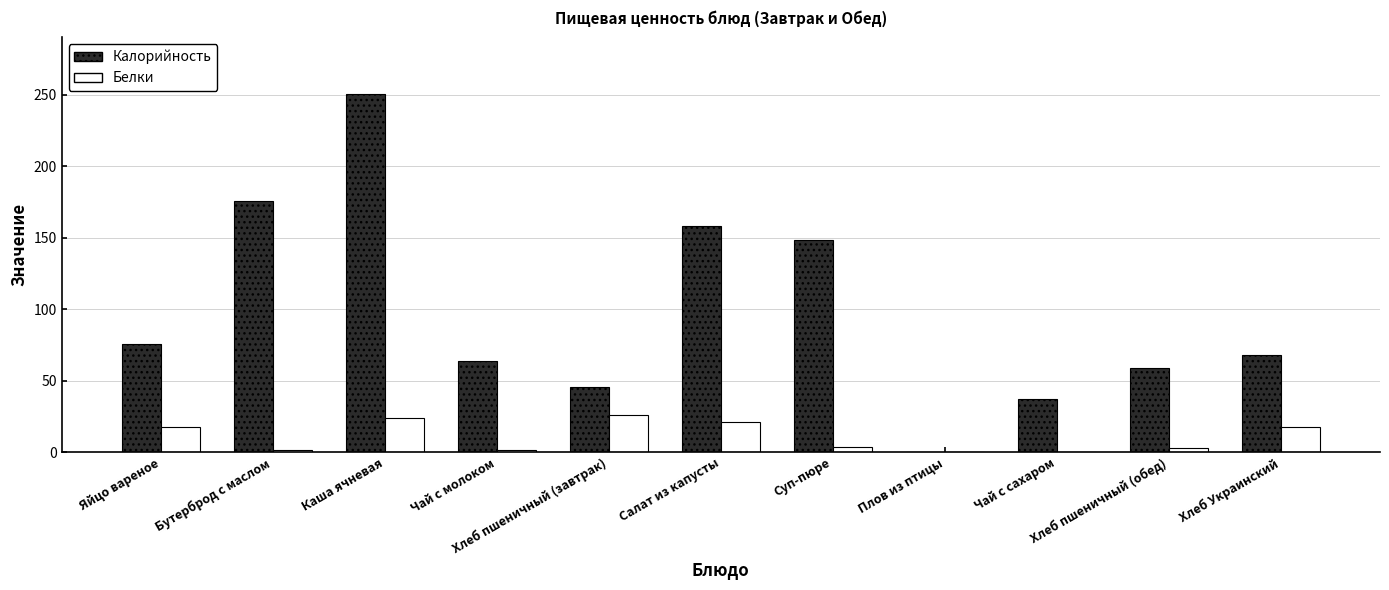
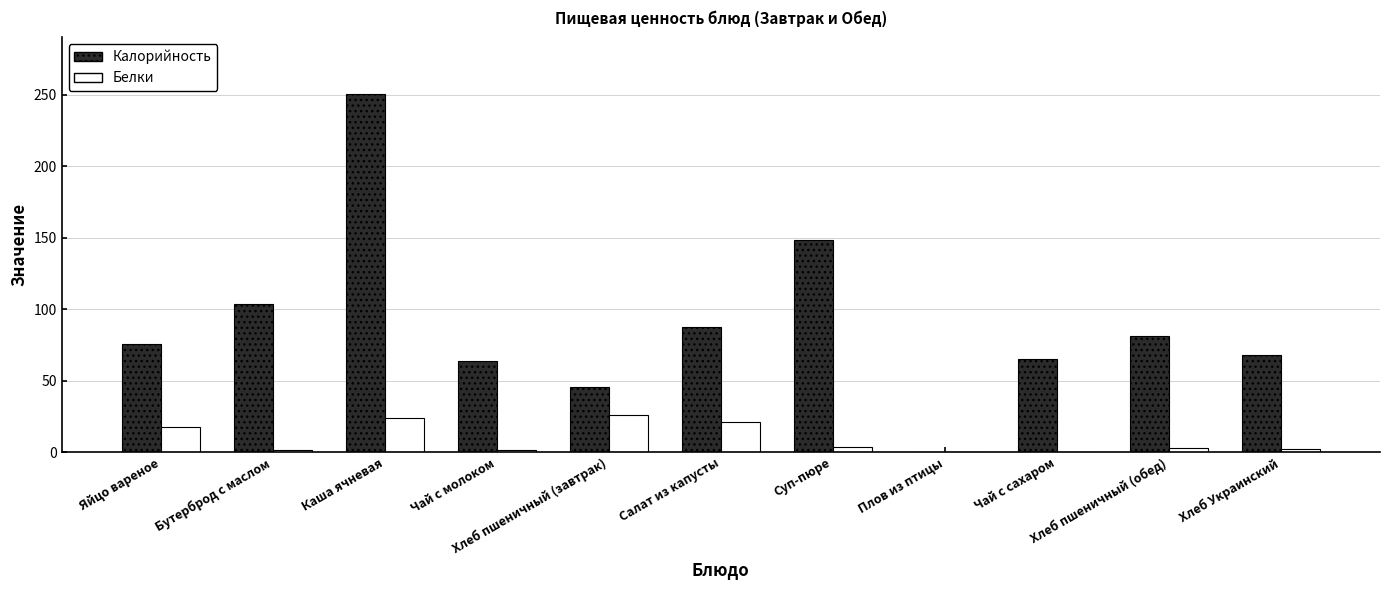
Калорийность, Бутерброд с маслом: 176 -> 104
Калорийность, Салат из капусты: 158 -> 87
Калорийность, Чай с сахаром: 37 -> 65
Калорийность, Хлеб пшеничный (обед): 59 -> 81
Белки, Хлеб Украинский: 18 -> 2
